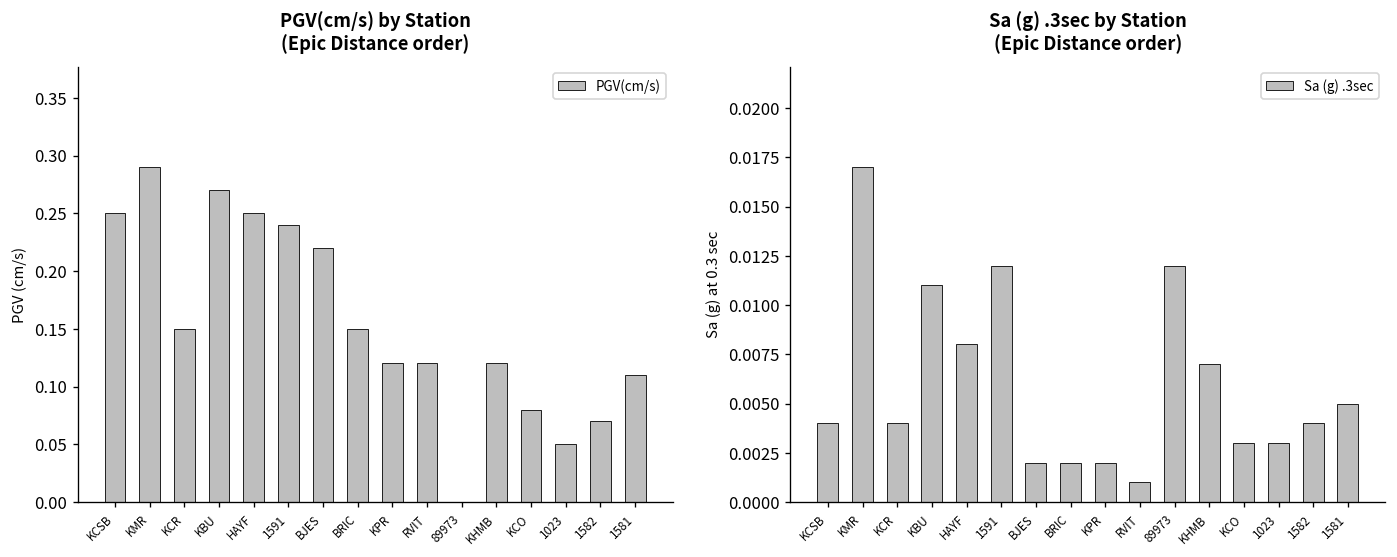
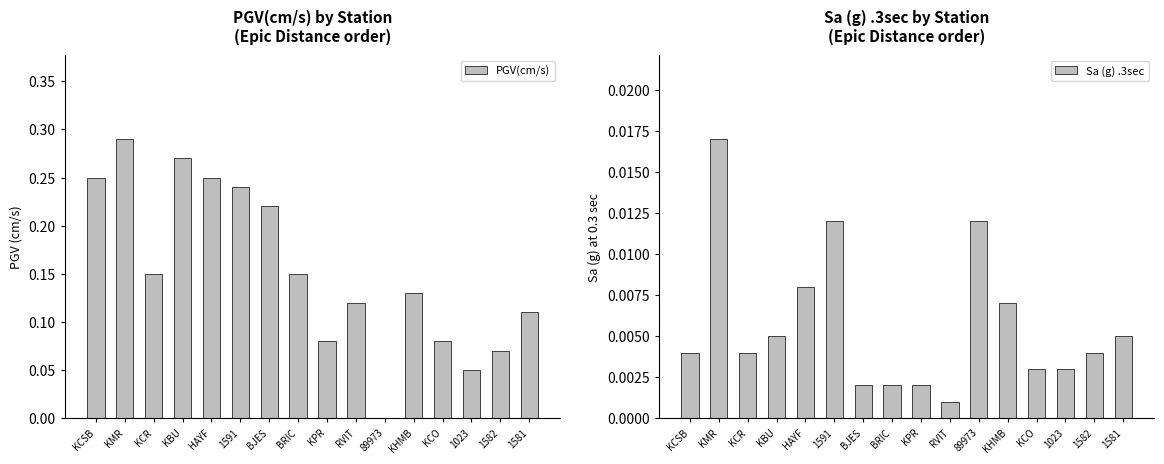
PGV(cm/s) by Station (Epic Distance order), KPR: 0.12 -> 0.08
PGV(cm/s) by Station (Epic Distance order), KHMB: 0.12 -> 0.13
Sa (g) .3sec by Station (Epic Distance order), KBU: 0.011 -> 0.005
